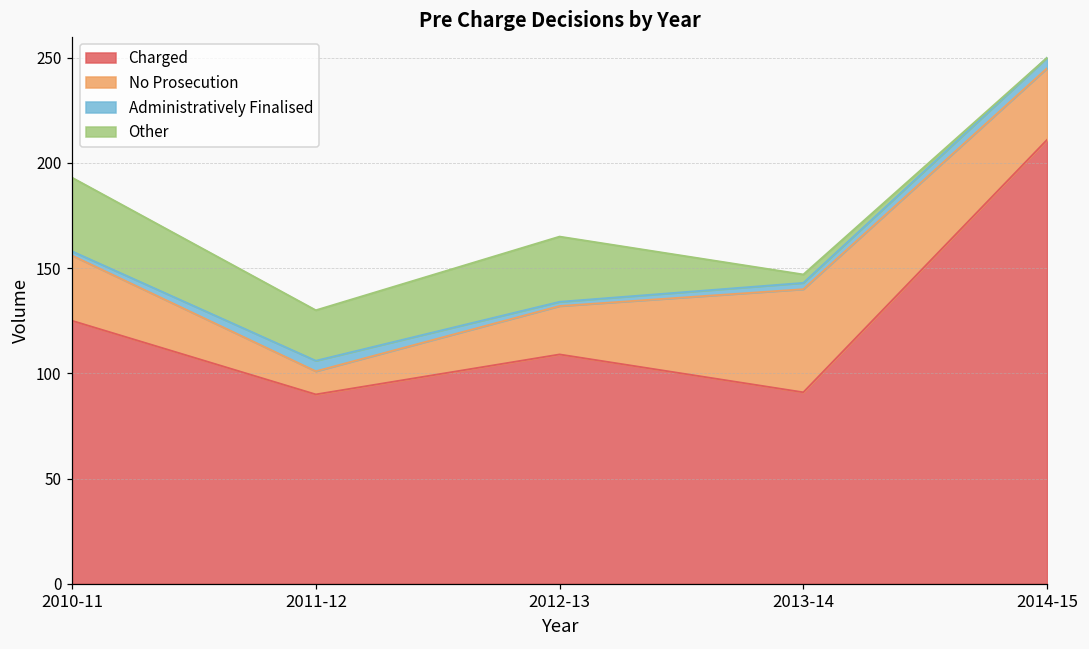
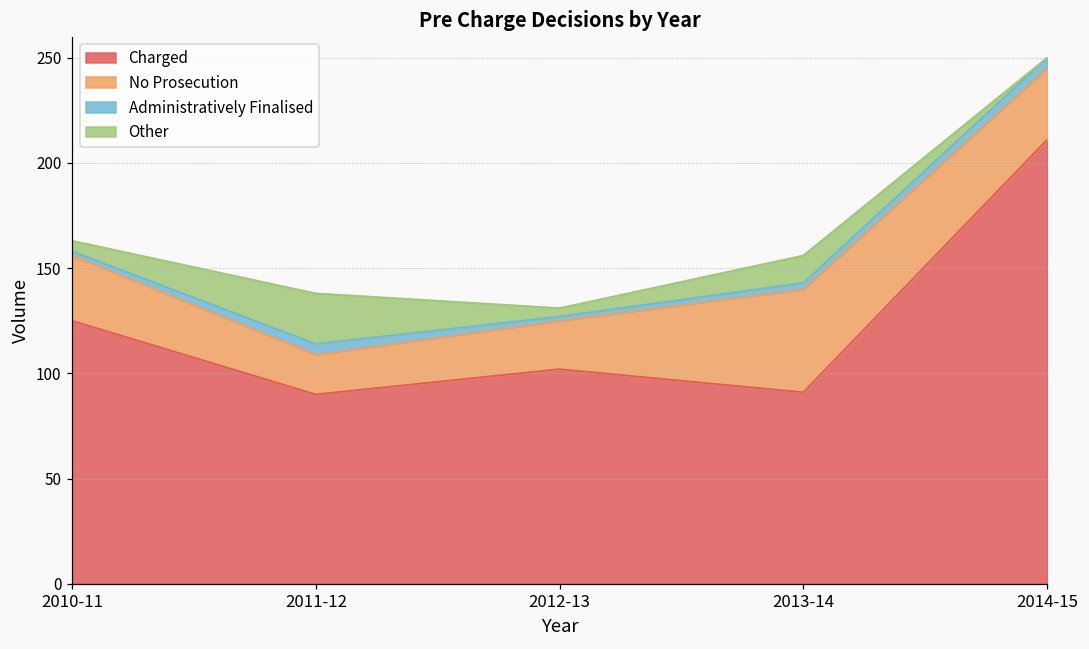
Other, 2010-11: 35 -> 5
No Prosecution, 2011-12: 11 -> 19
Charged, 2012-13: 109 -> 102
Other, 2012-13: 31 -> 4
Other, 2013-14: 4 -> 13
